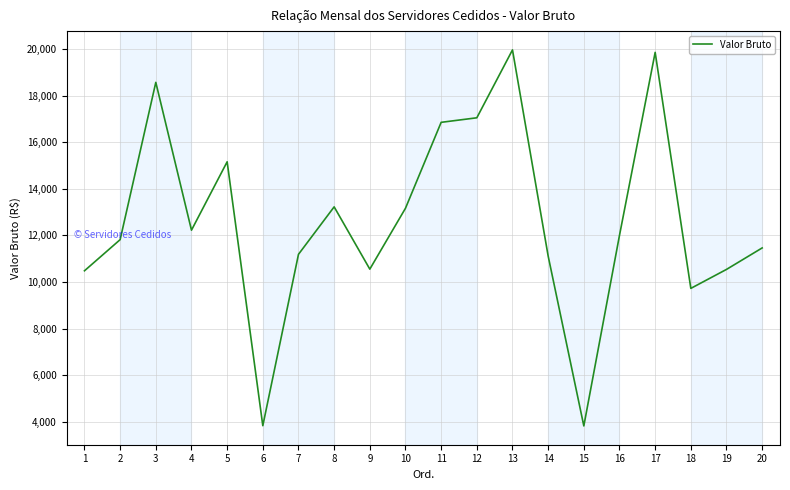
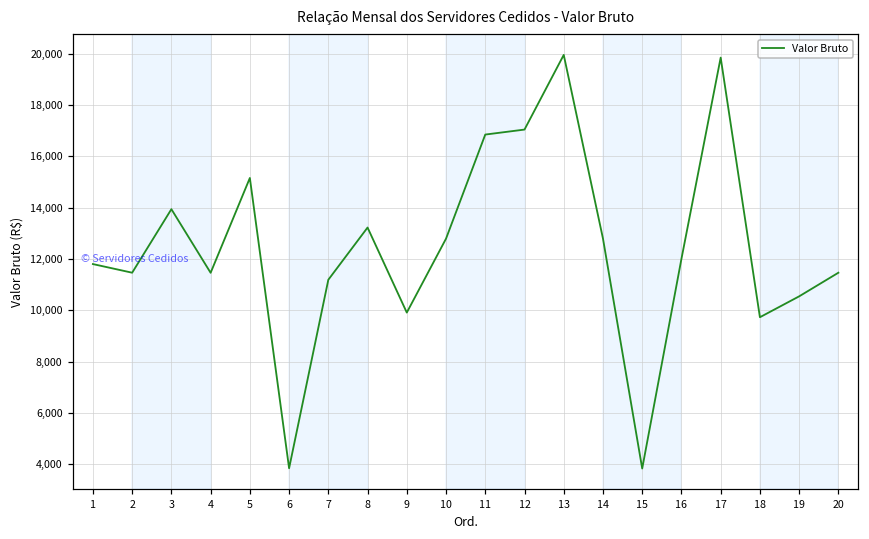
1: 10,500 -> 11,800
2: 11,800 -> 11,500
3: 18,600 -> 13,900
4: 12,200 -> 11,500
9: 10,600 -> 9,900
10: 13,200 -> 12,800
14: 11,100 -> 12,800
